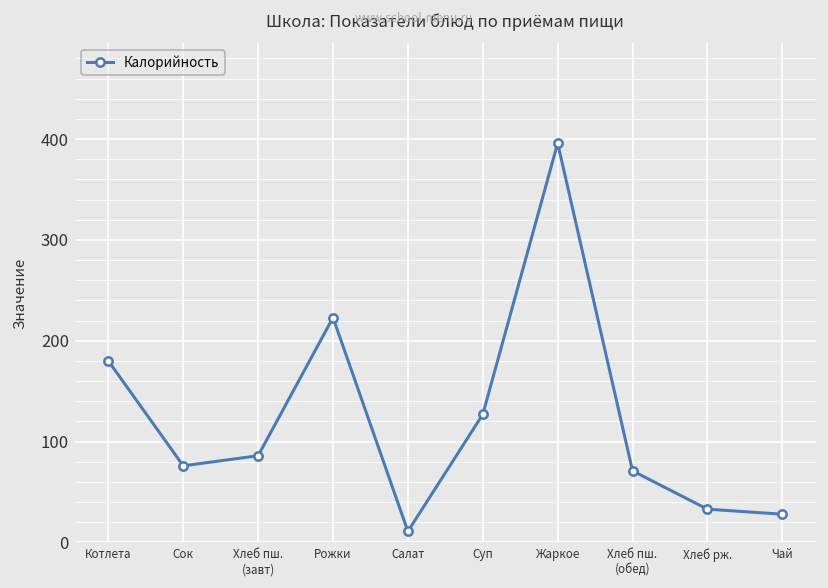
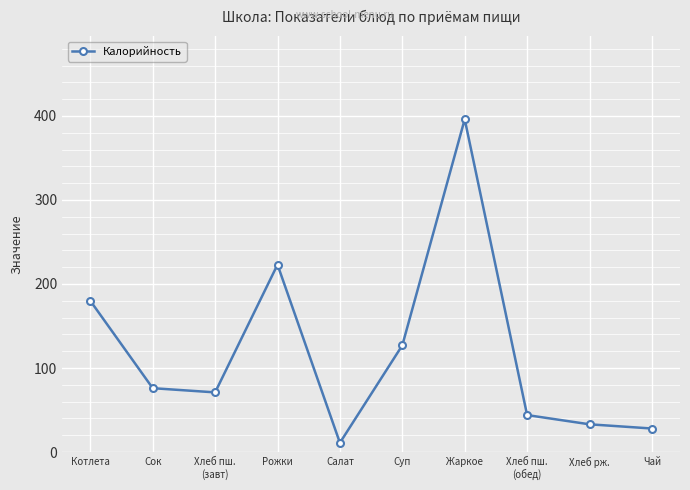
Хлеб пш. (завт): 90 -> 70
Хлеб пш. (обед): 70 -> 40
